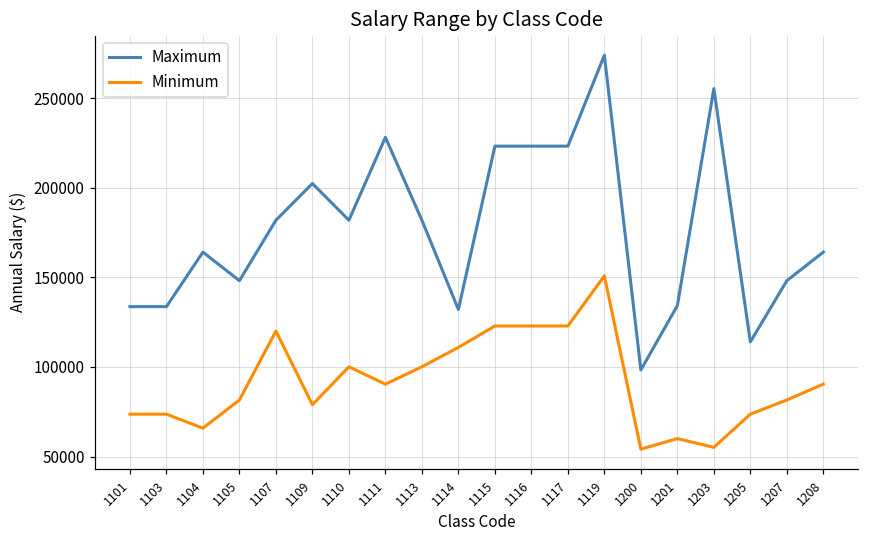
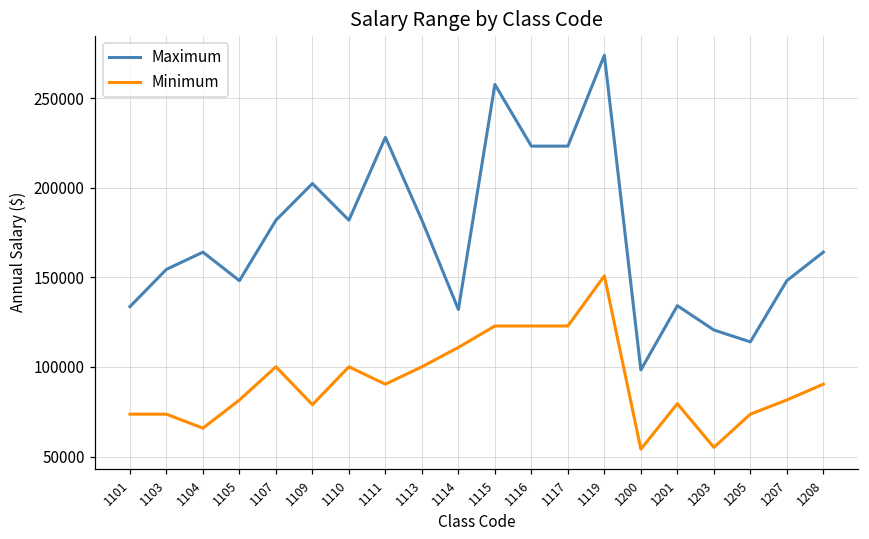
Maximum, 1103: 134000 -> 154000
Minimum, 1107: 120000 -> 100000
Maximum, 1115: 223000 -> 258000
Minimum, 1201: 60000 -> 80000
Maximum, 1203: 255000 -> 121000
